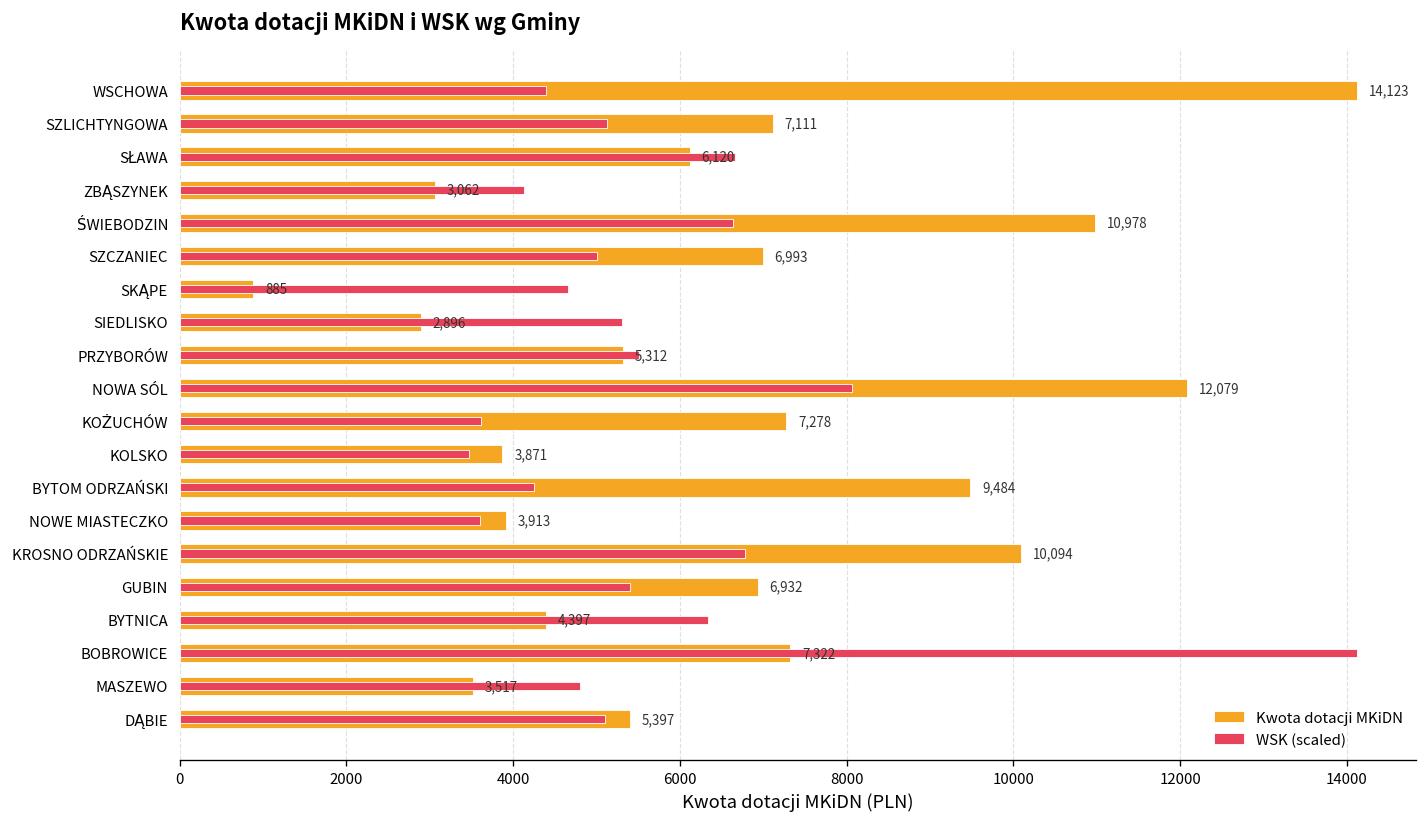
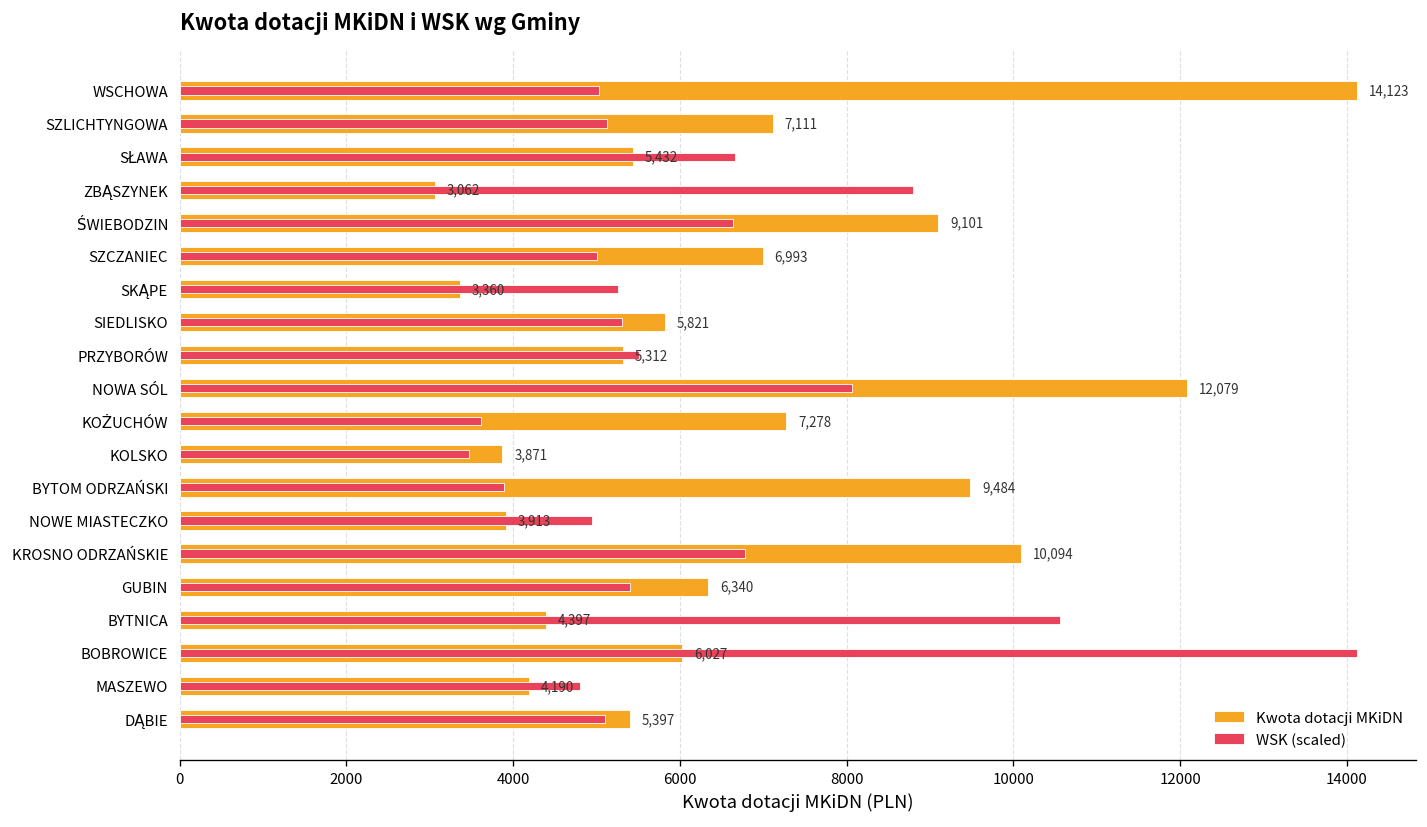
WSK (scaled), WSCHOWA: 4400 -> 5000
Kwota dotacji MKiDN, SŁAWA: 6,120 -> 5,432
WSK (scaled), ZBĄSZYNEK: 4100 -> 8800
Kwota dotacji MKiDN, ŚWIEBODZIN: 10,978 -> 9,101
Kwota dotacji MKiDN, SKĄPE: 885 -> 3,360
WSK (scaled), SKĄPE: 4700 -> 5300
Kwota dotacji MKiDN, SIEDLISKO: 2,896 -> 5,821
WSK (scaled), BYTOM ODRZAŃSKI: 4200 -> 3900
WSK (scaled), NOWE MIASTECZKO: 3600 -> 4900
Kwota dotacji MKiDN, GUBIN: 6,932 -> 6,340
WSK (scaled), BYTNICA: 6300 -> 10600
Kwota dotacji MKiDN, BOBROWICE: 7,322 -> 6,027
Kwota dotacji MKiDN, MASZEWO: 3,517 -> 4,190
